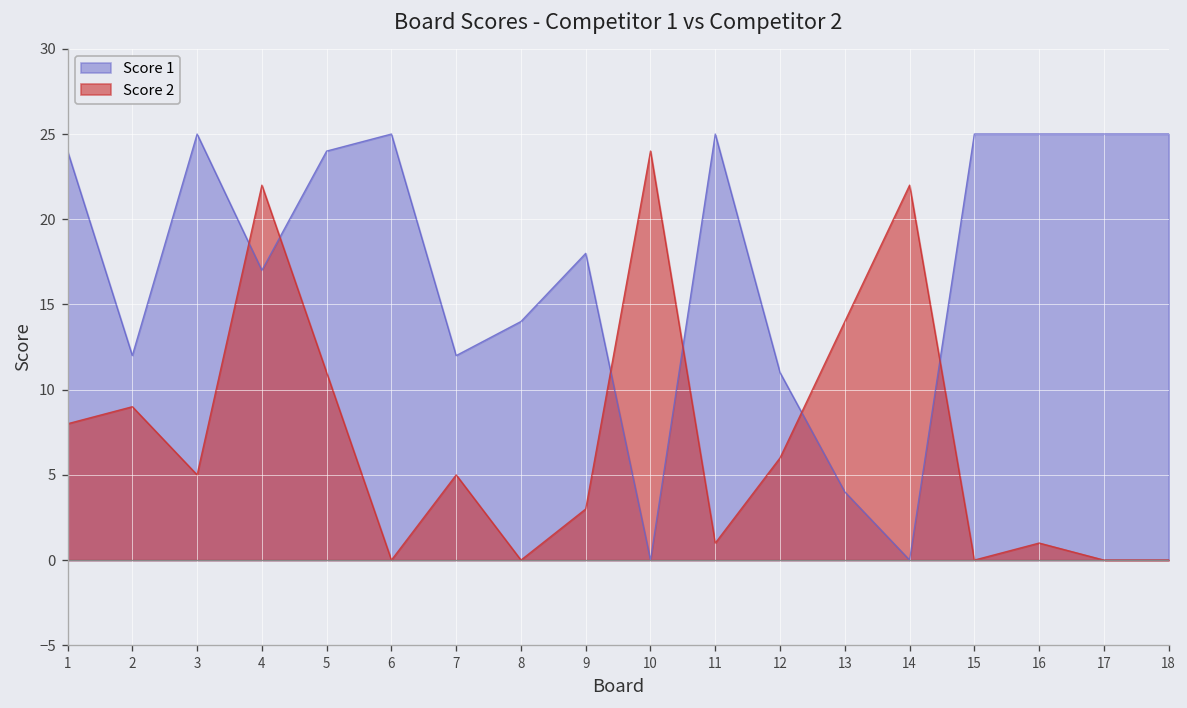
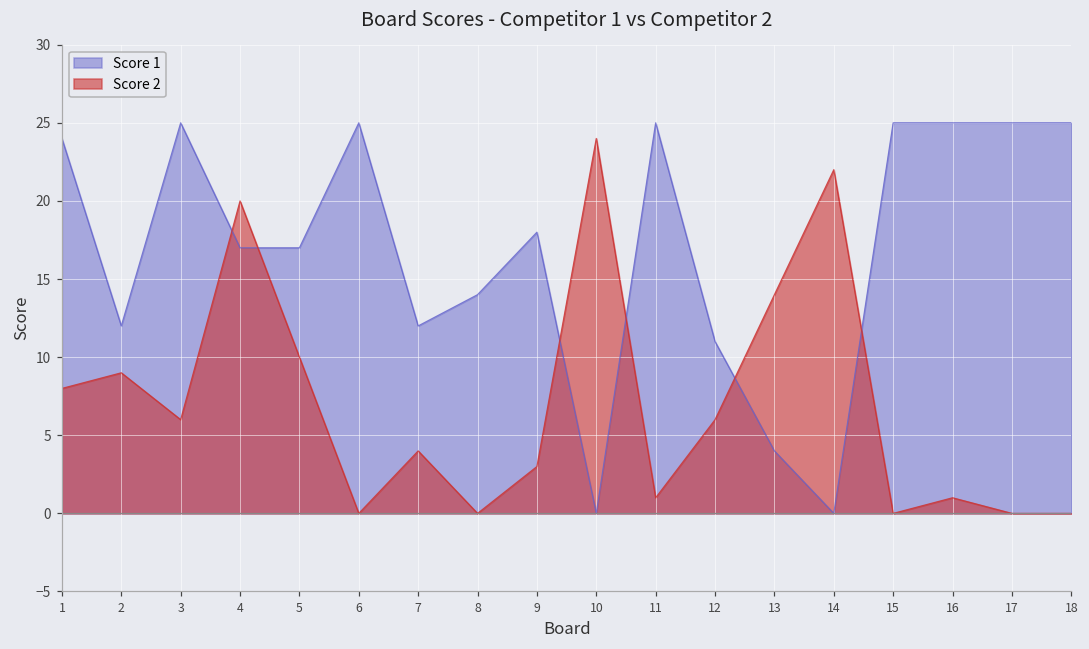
Score 2, 3: 5 -> 6
Score 2, 4: 22 -> 20
Score 1, 5: 24 -> 17
Score 2, 5: 11 -> 10
Score 2, 7: 5 -> 4
